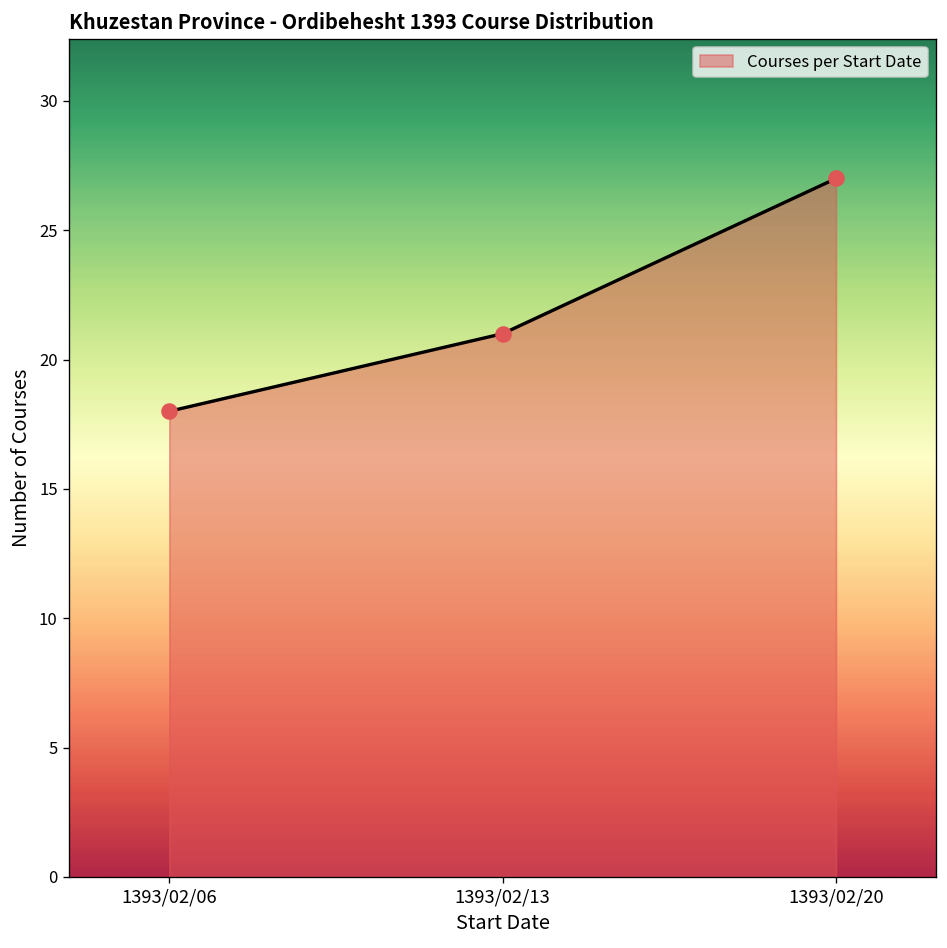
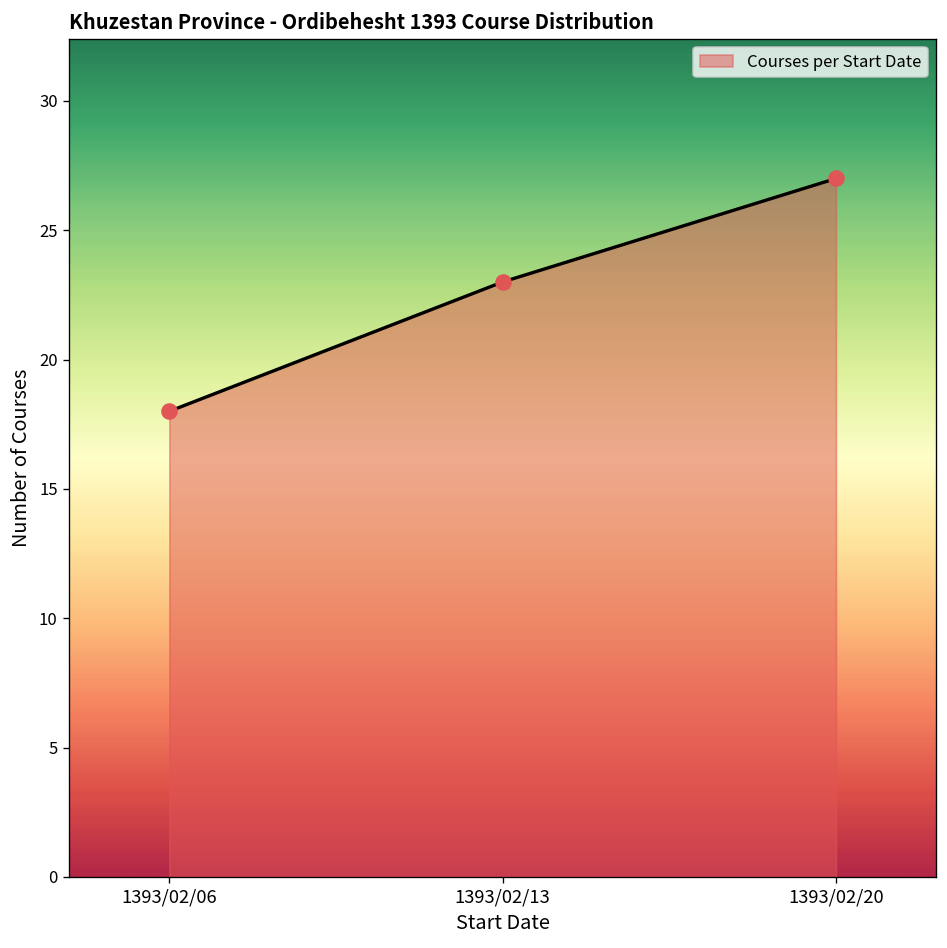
1393/02/13: 21 -> 23
